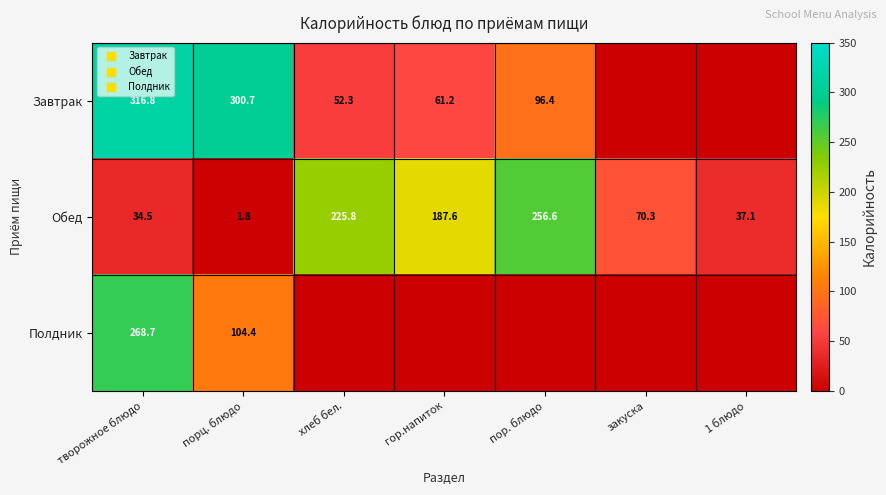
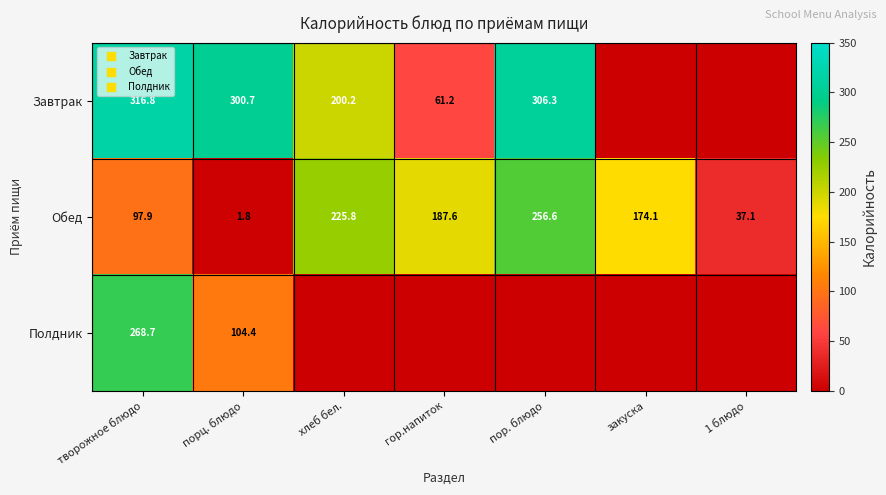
Завтрак, хлеб бел.: 52.3 -> 200.2
Завтрак, пор. блюдо: 96.4 -> 306.3
Обед, творожное блюдо: 34.5 -> 97.9
Обед, закуска: 70.3 -> 174.1
